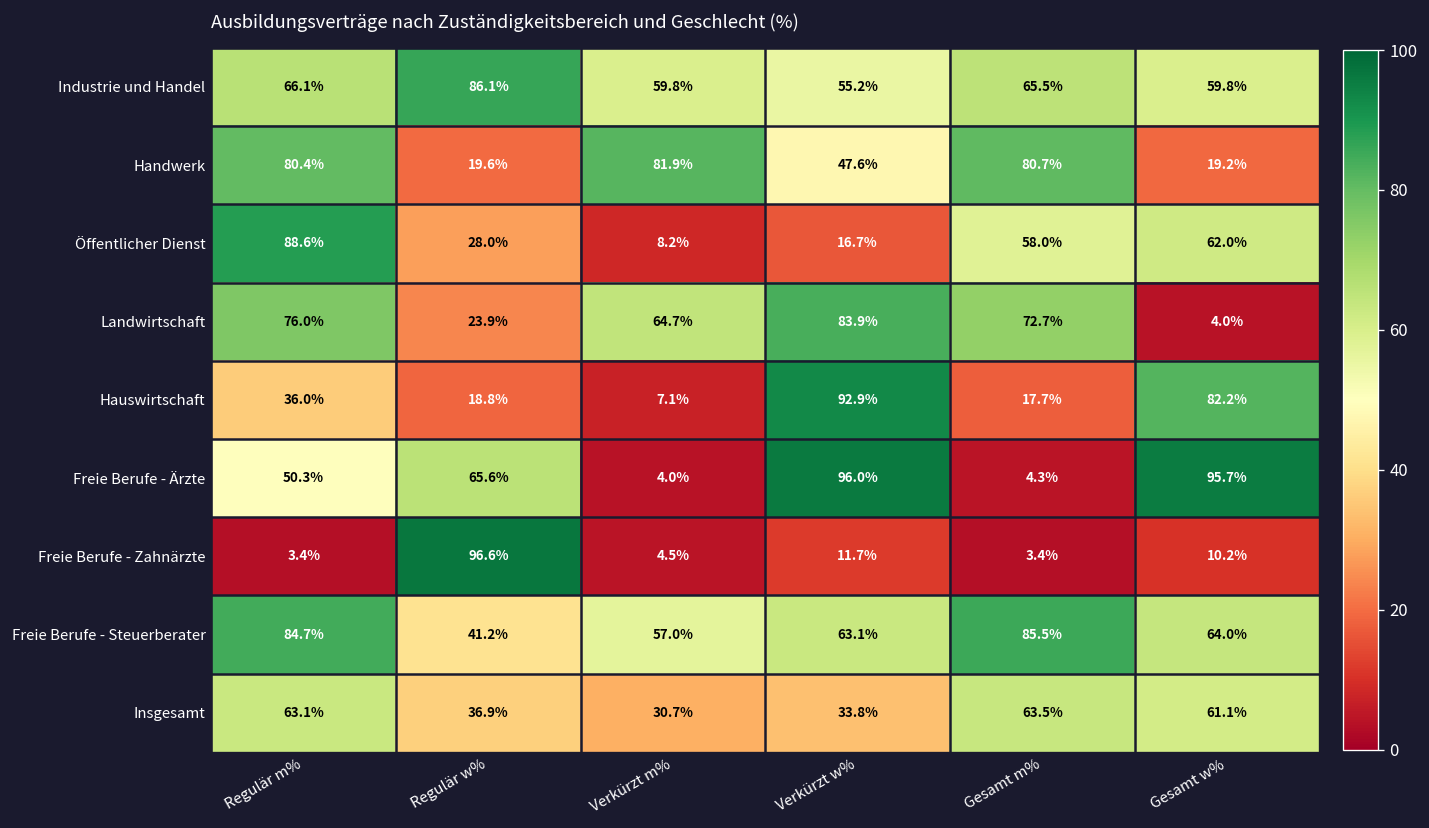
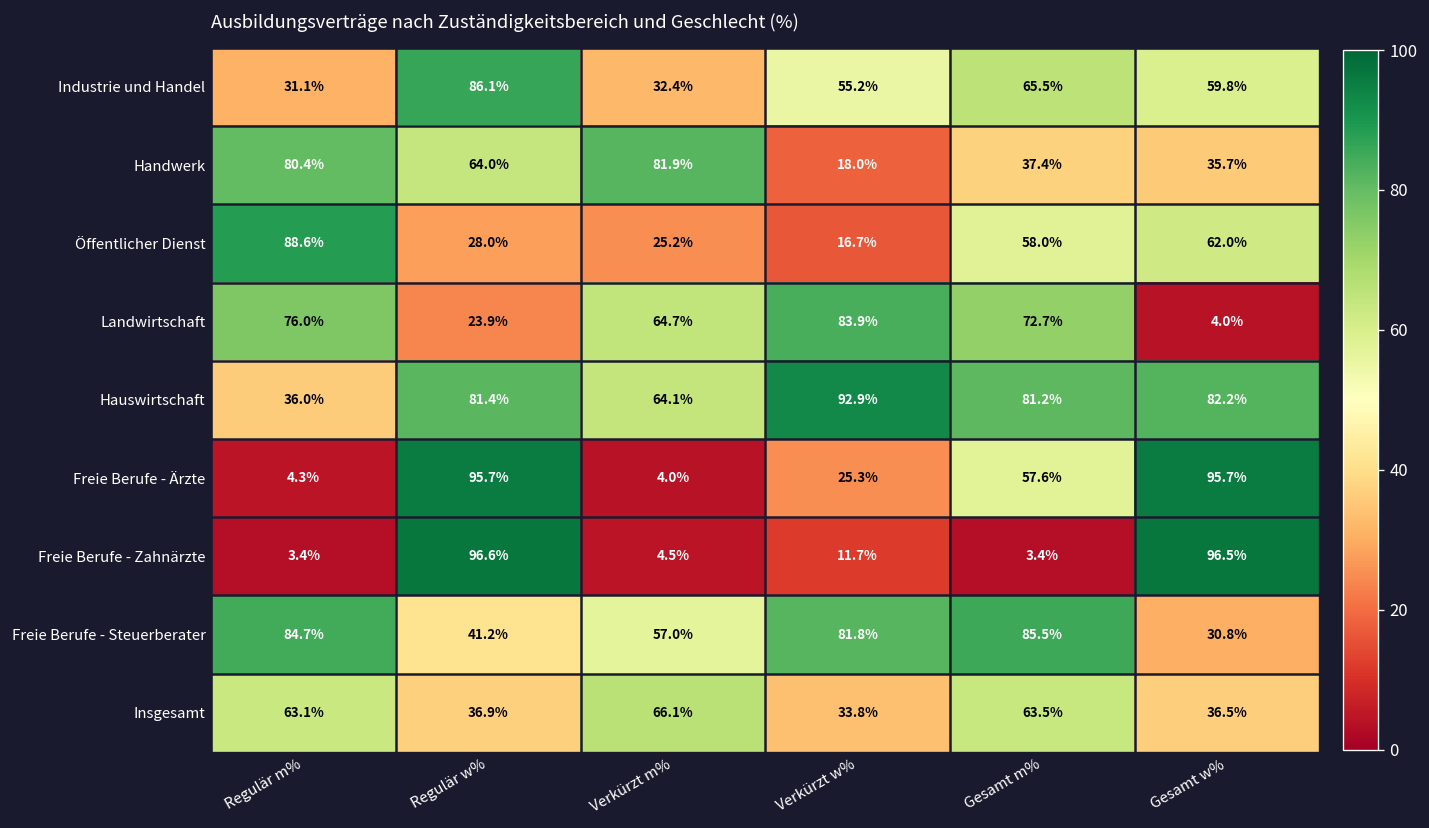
Industrie und Handel, Regulär m%: 66.1% -> 31.1%
Industrie und Handel, Verkürzt m%: 59.8% -> 32.4%
Handwerk, Regulär w%: 19.6% -> 64.0%
Handwerk, Verkürzt w%: 47.6% -> 18.0%
Handwerk, Gesamt m%: 80.7% -> 37.4%
Handwerk, Gesamt w%: 19.2% -> 35.7%
Öffentlicher Dienst, Verkürzt m%: 8.2% -> 25.2%
Hauswirtschaft, Regulär w%: 18.8% -> 81.4%
Hauswirtschaft, Verkürzt m%: 7.1% -> 64.1%
Hauswirtschaft, Gesamt m%: 17.7% -> 81.2%
Freie Berufe - Ärzte, Regulär m%: 50.3% -> 4.3%
Freie Berufe - Ärzte, Regulär w%: 65.6% -> 95.7%
Freie Berufe - Ärzte, Verkürzt w%: 96.0% -> 25.3%
Freie Berufe - Ärzte, Gesamt m%: 4.3% -> 57.6%
Freie Berufe - Zahnärzte, Gesamt w%: 10.2% -> 96.5%
Freie Berufe - Steuerberater, Verkürzt w%: 63.1% -> 81.8%
Freie Berufe - Steuerberater, Gesamt w%: 64.0% -> 30.8%
Insgesamt, Verkürzt m%: 30.7% -> 66.1%
Insgesamt, Gesamt w%: 61.1% -> 36.5%
